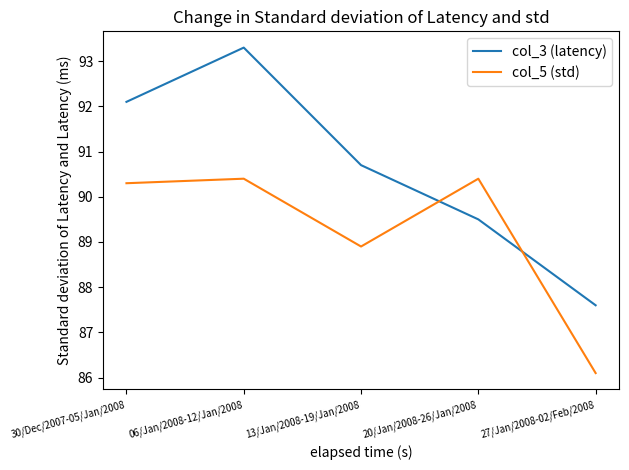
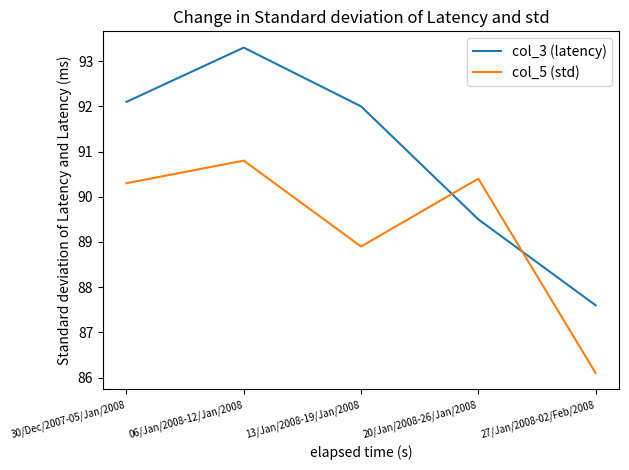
col_5 (std), 06/Jan/2008-12/Jan/2008: 90.4 -> 90.8
col_3 (latency), 13/Jan/2008-19/Jan/2008: 90.7 -> 92.0
